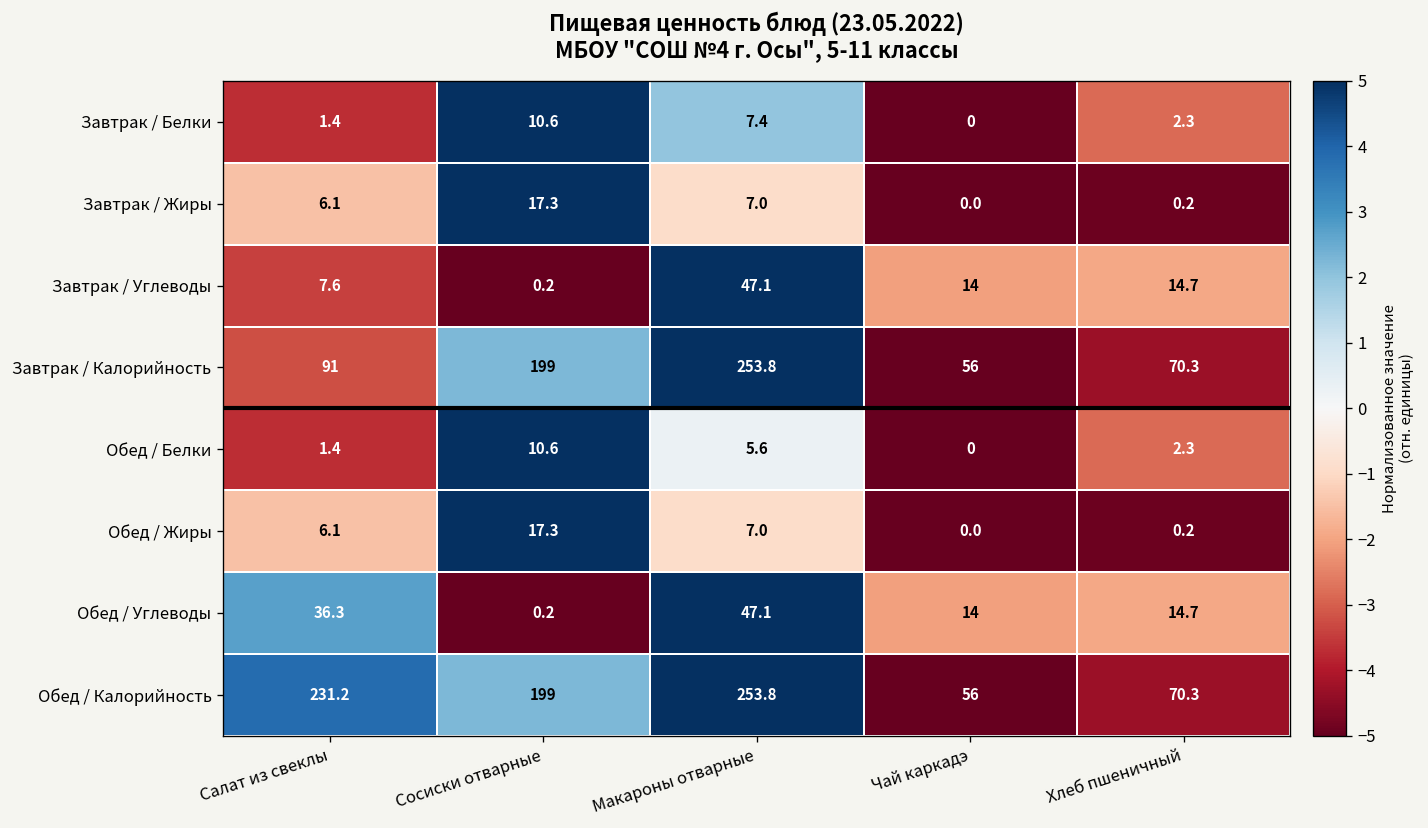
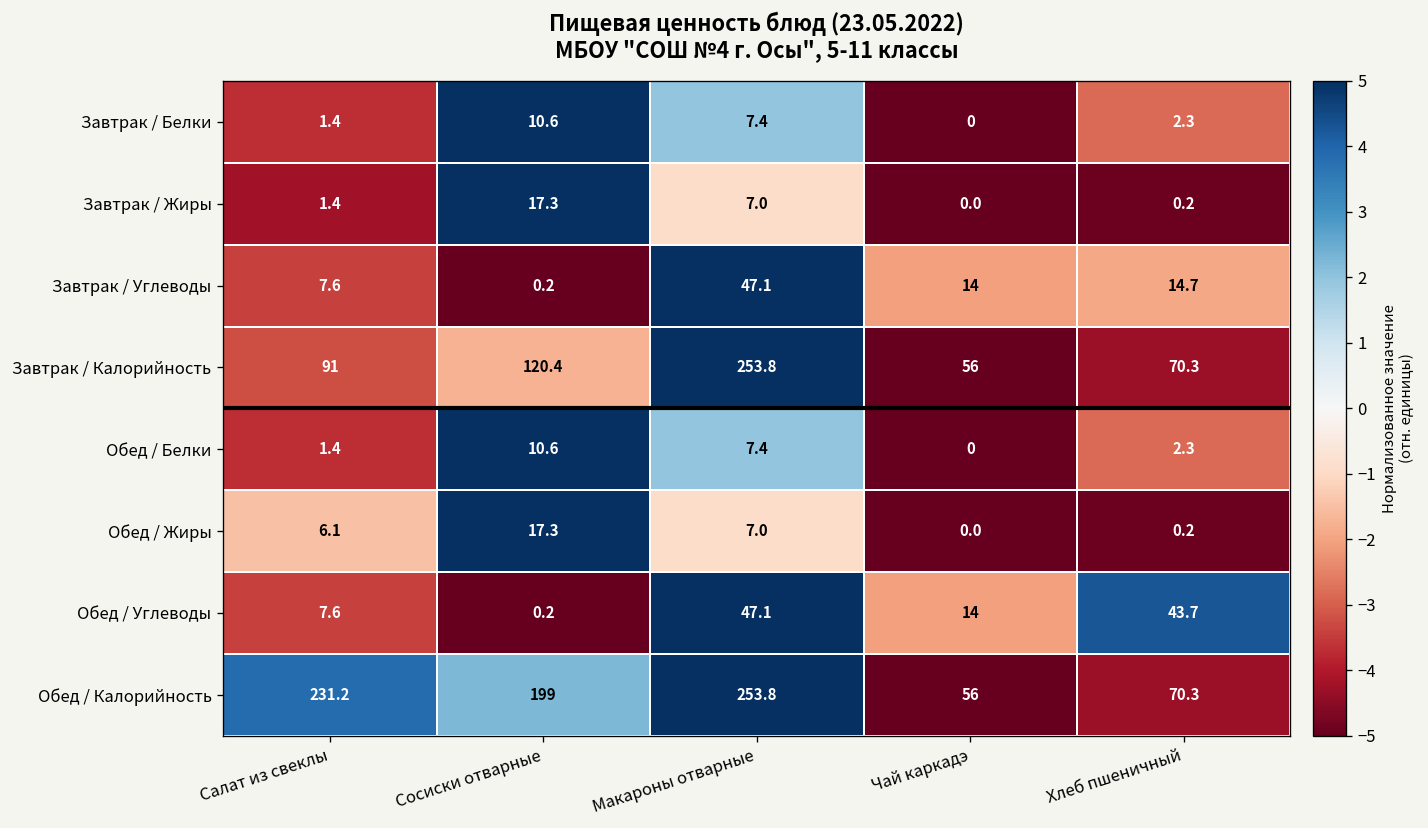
Завтрак / Жиры, Салат из свеклы: 6.1 -> 1.4
Завтрак / Калорийность, Сосиски отварные: 199 -> 120.4
Обед / Белки, Макароны отварные: 5.6 -> 7.4
Обед / Углеводы, Салат из свеклы: 36.3 -> 7.6
Обед / Углеводы, Хлеб пшеничный: 14.7 -> 43.7
